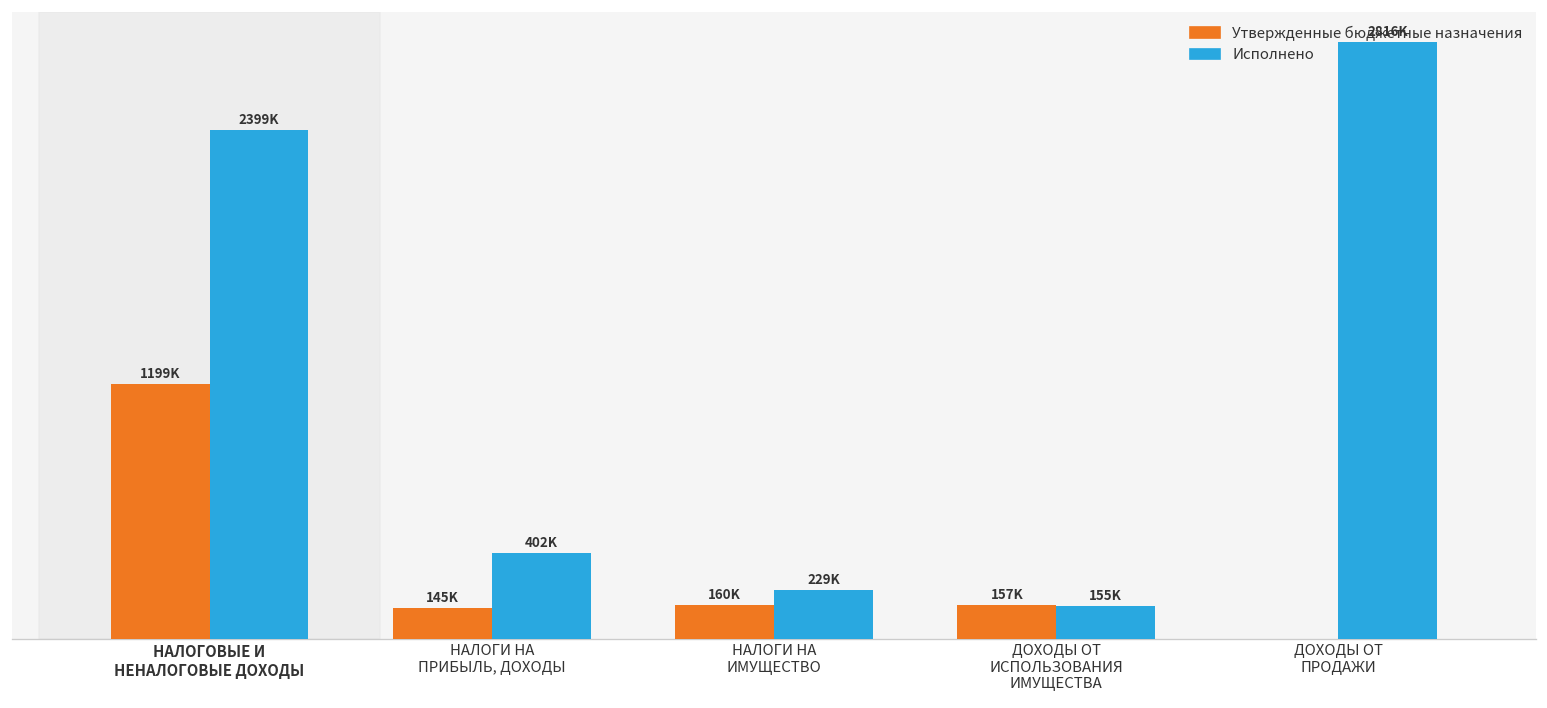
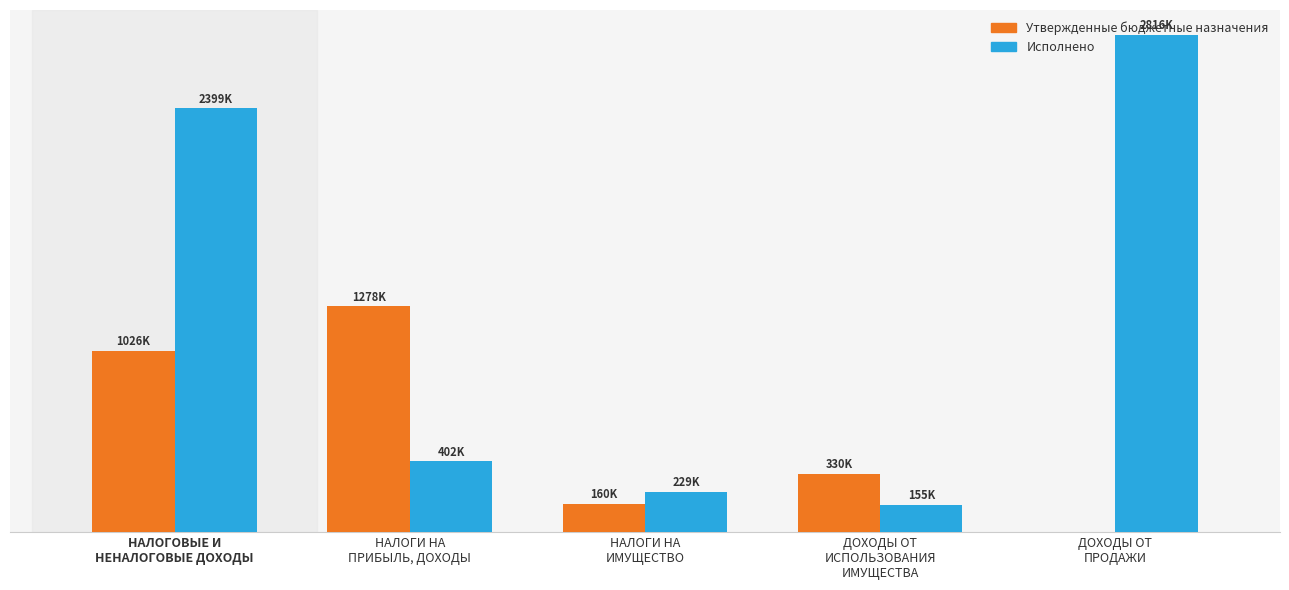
Утвержденные бюджетные назначения, НАЛОГОВЫЕ И НЕНАЛОГОВЫЕ ДОХОДЫ: 1199K -> 1026K
Утвержденные бюджетные назначения, НАЛОГИ НА ПРИБЫЛЬ, ДОХОДЫ: 145K -> 1278K
Утвержденные бюджетные назначения, ДОХОДЫ ОТ ИСПОЛЬЗОВАНИЯ ИМУЩЕСТВА: 157K -> 330K
